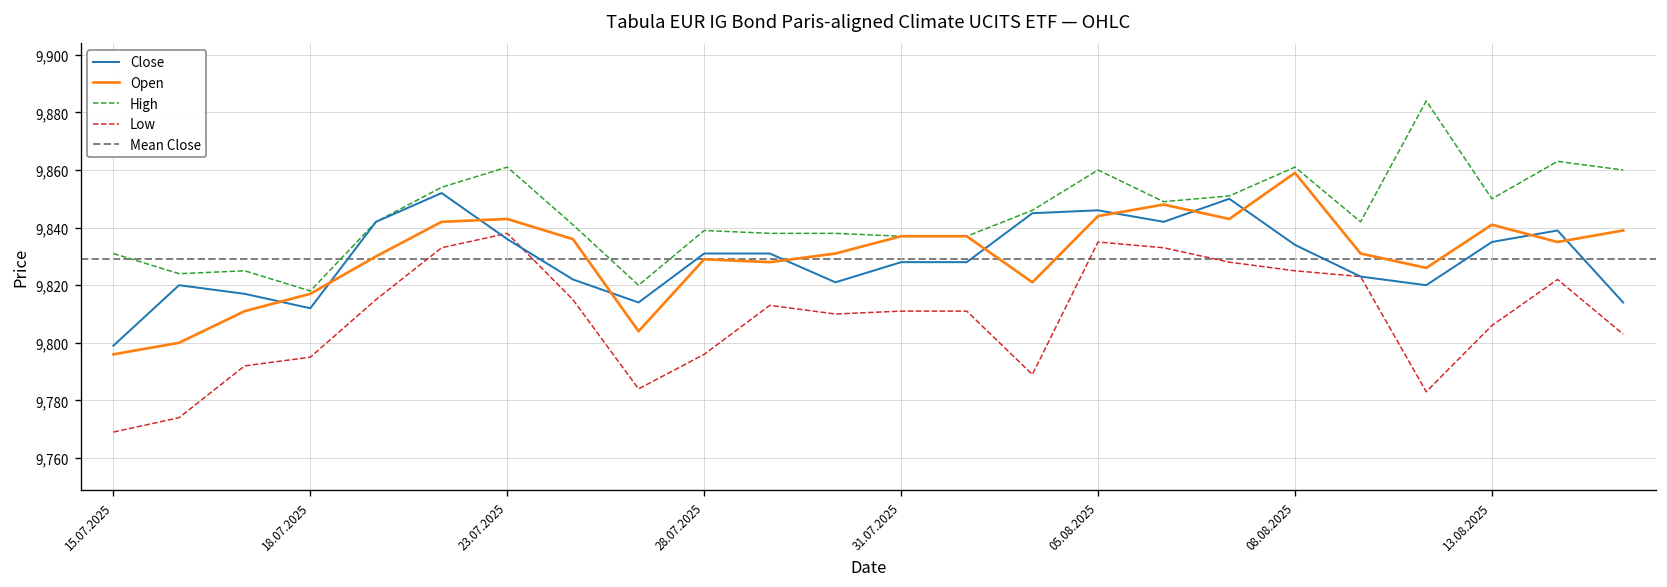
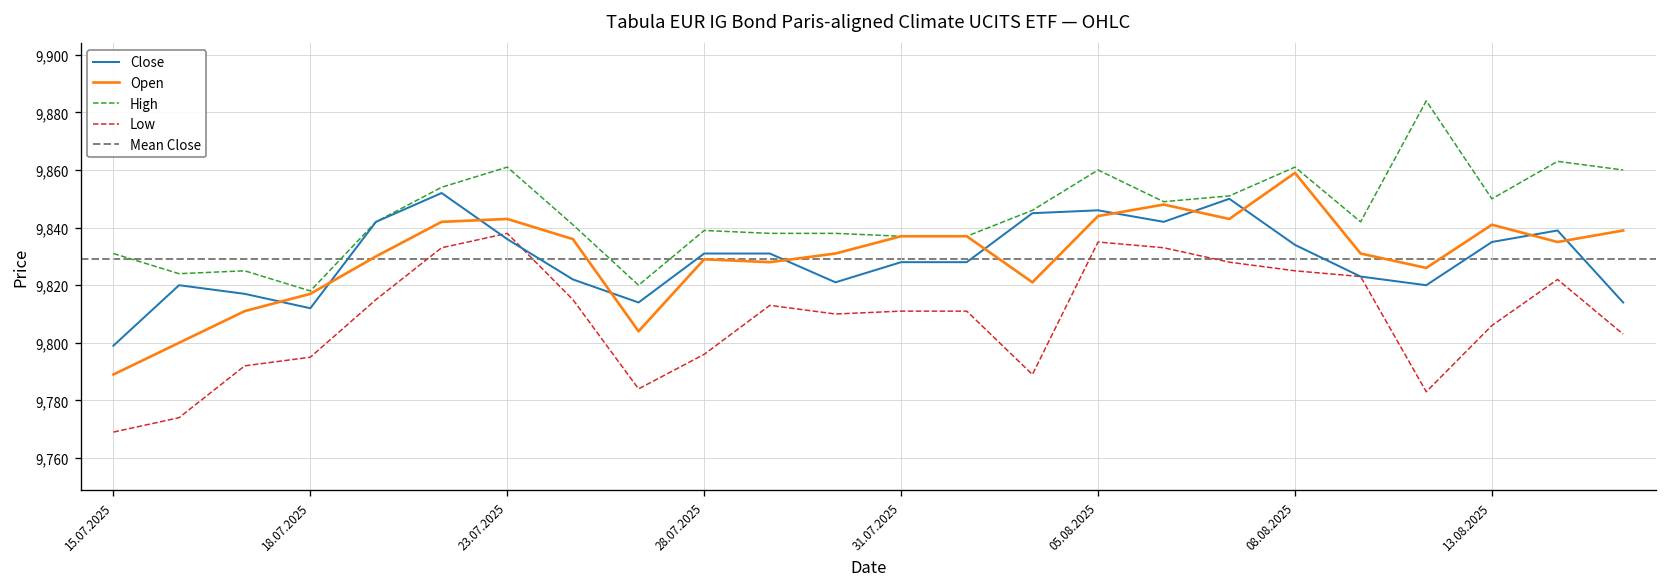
Open, 15.07.2025: 9,796 -> 9,789
